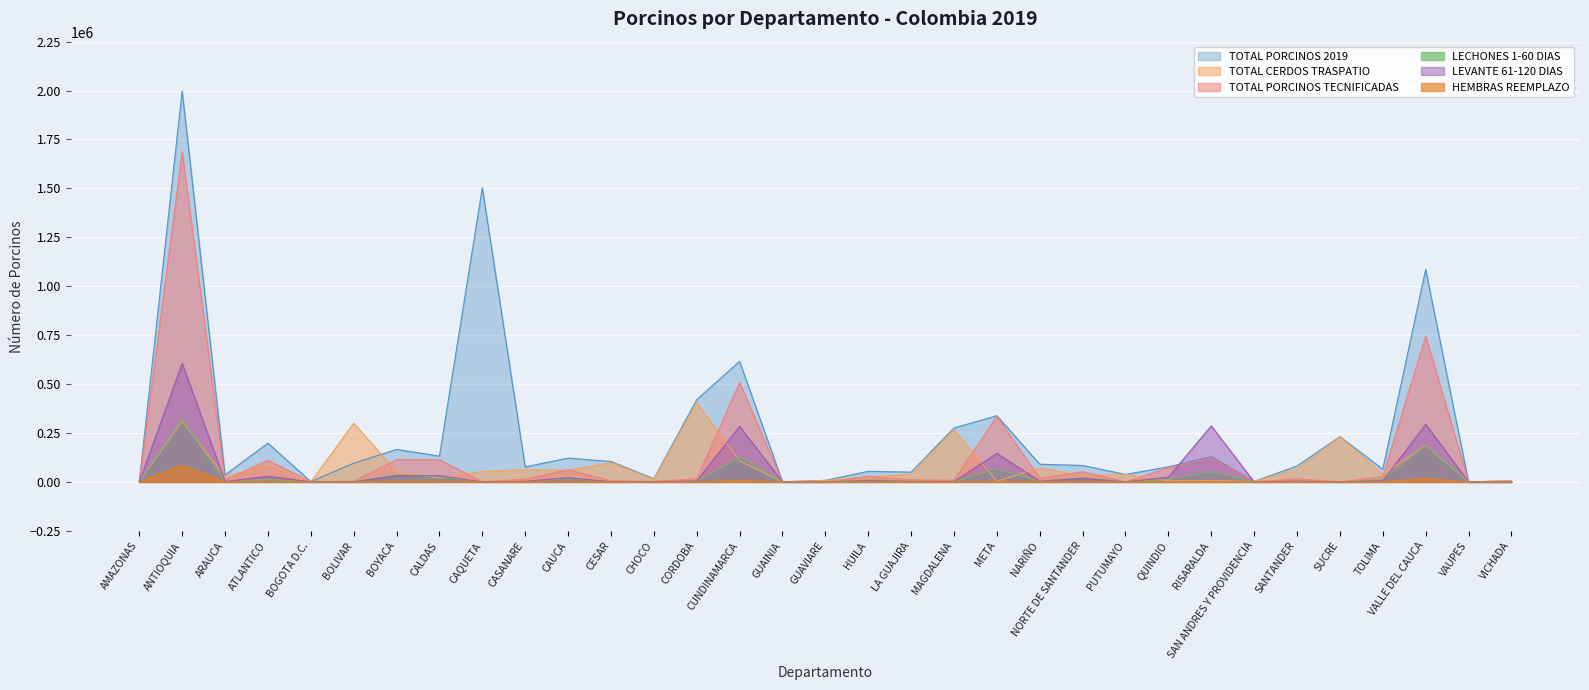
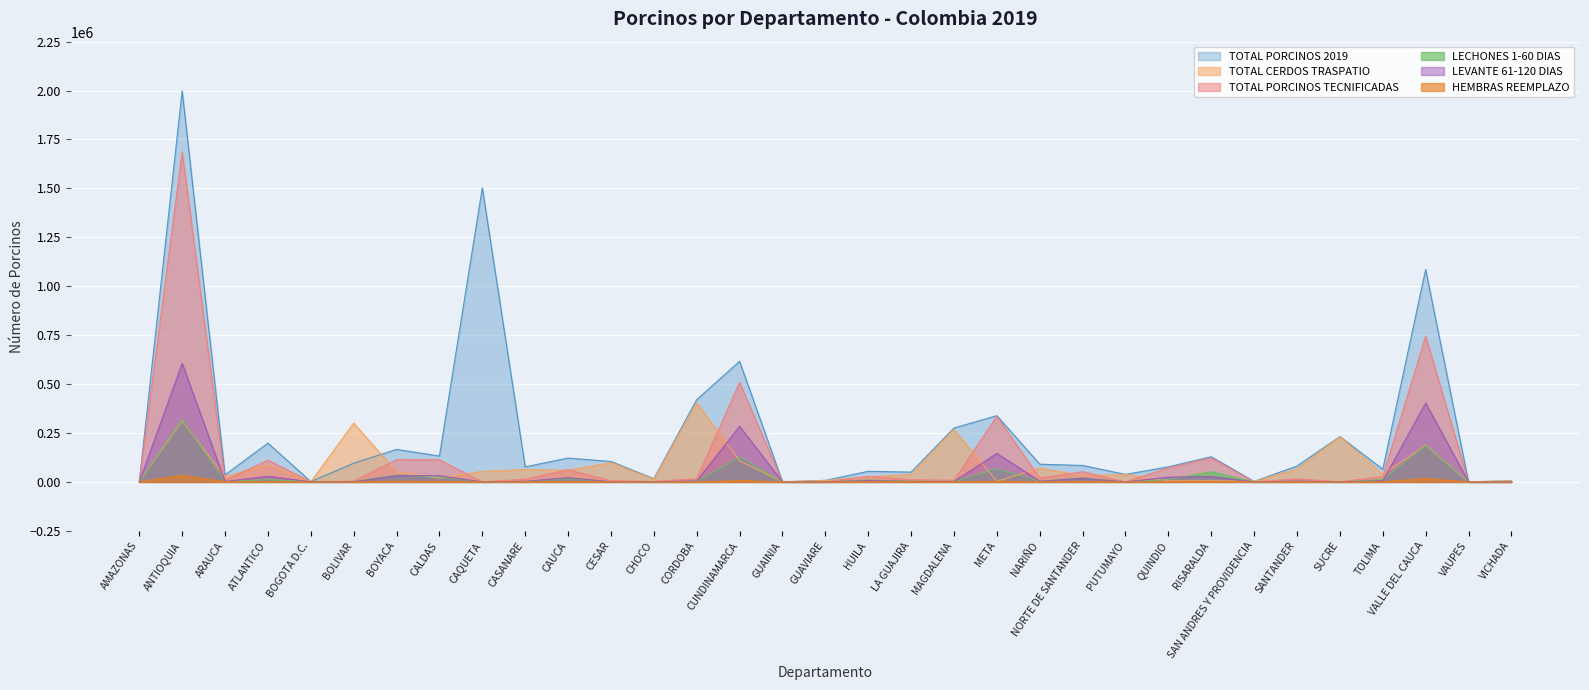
HEMBRAS REEMPLAZO, ANTIOQUIA: 90000 -> 30000
LEVANTE 61-120 DIAS, RISARALDA: 290000 -> 30000
LEVANTE 61-120 DIAS, VALLE DEL CAUCA: 290000 -> 400000
